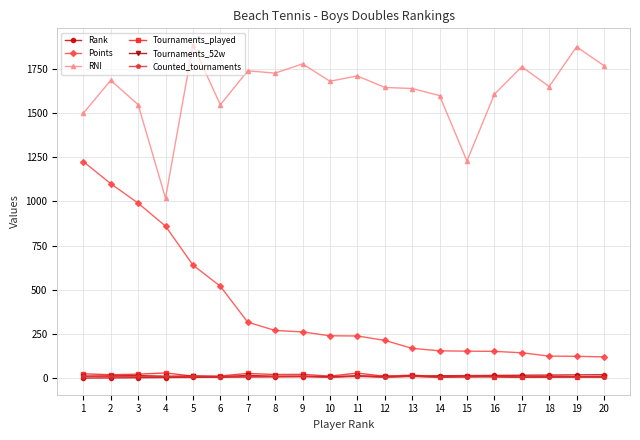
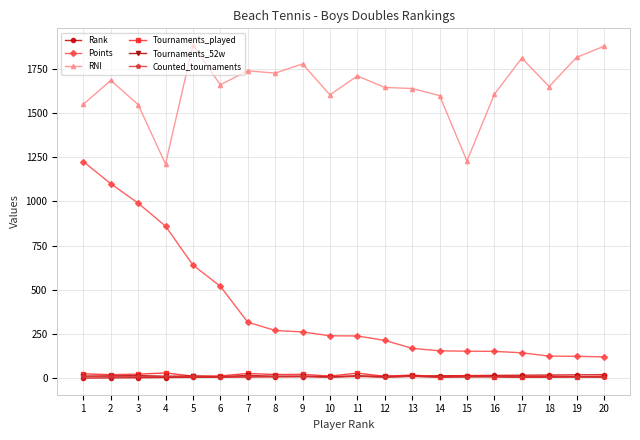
RNI, 1: 1500 -> 1550
RNI, 4: 1020 -> 1210
RNI, 6: 1550 -> 1660
RNI, 10: 1680 -> 1600
RNI, 17: 1760 -> 1810
RNI, 19: 1870 -> 1810
RNI, 20: 1770 -> 1880
